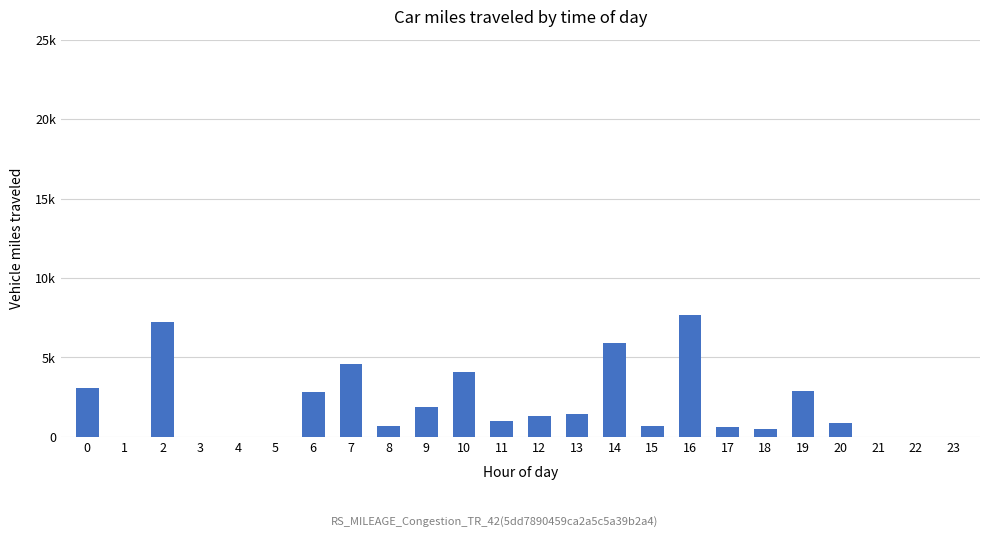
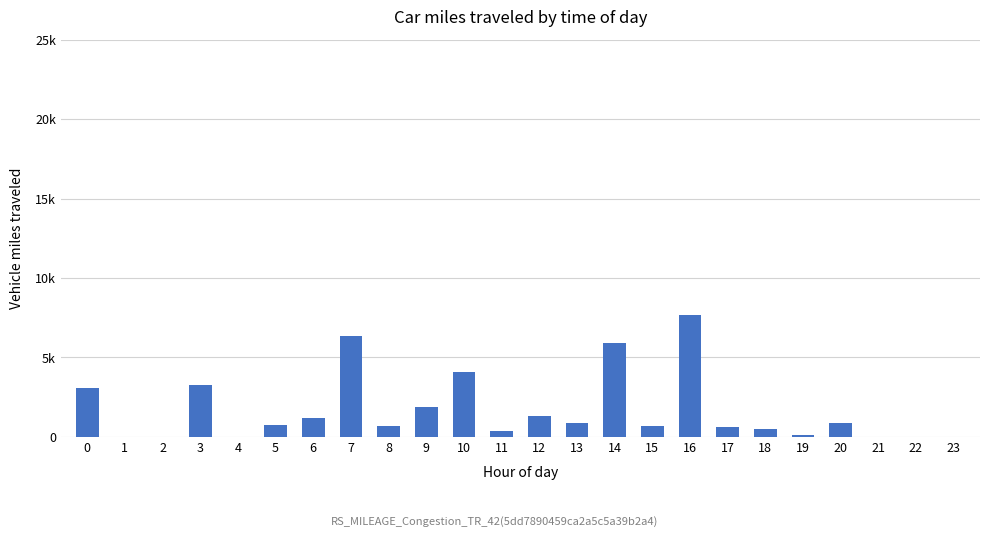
2: 7200 -> 0
3: 0 -> 3200
5: 0 -> 800
6: 2800 -> 1200
7: 4600 -> 6400
11: 1000 -> 300
13: 1500 -> 900
19: 2900 -> 100
